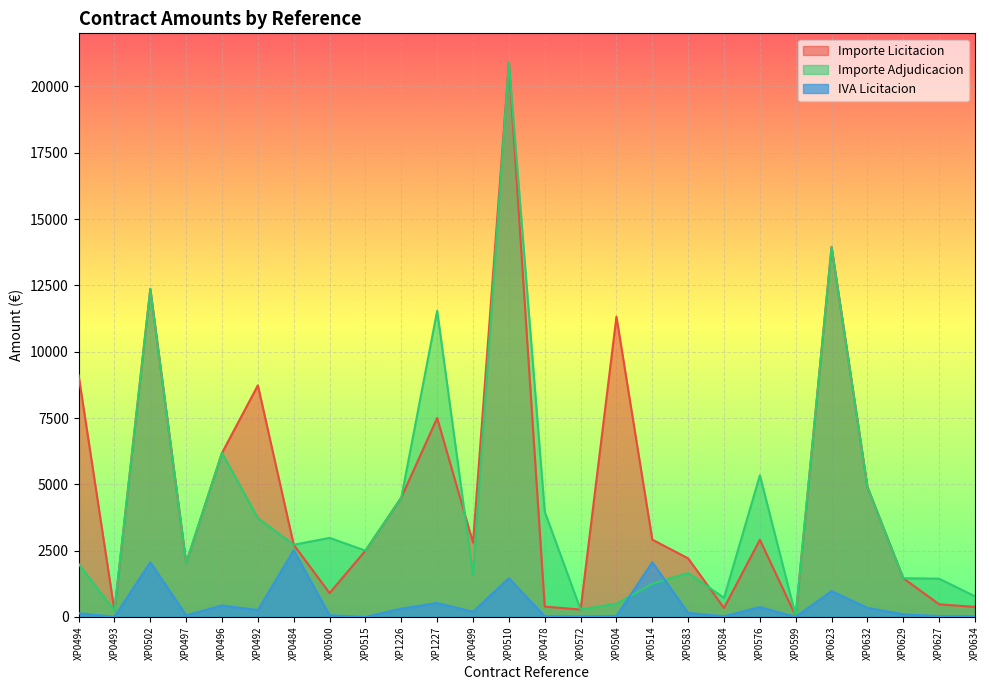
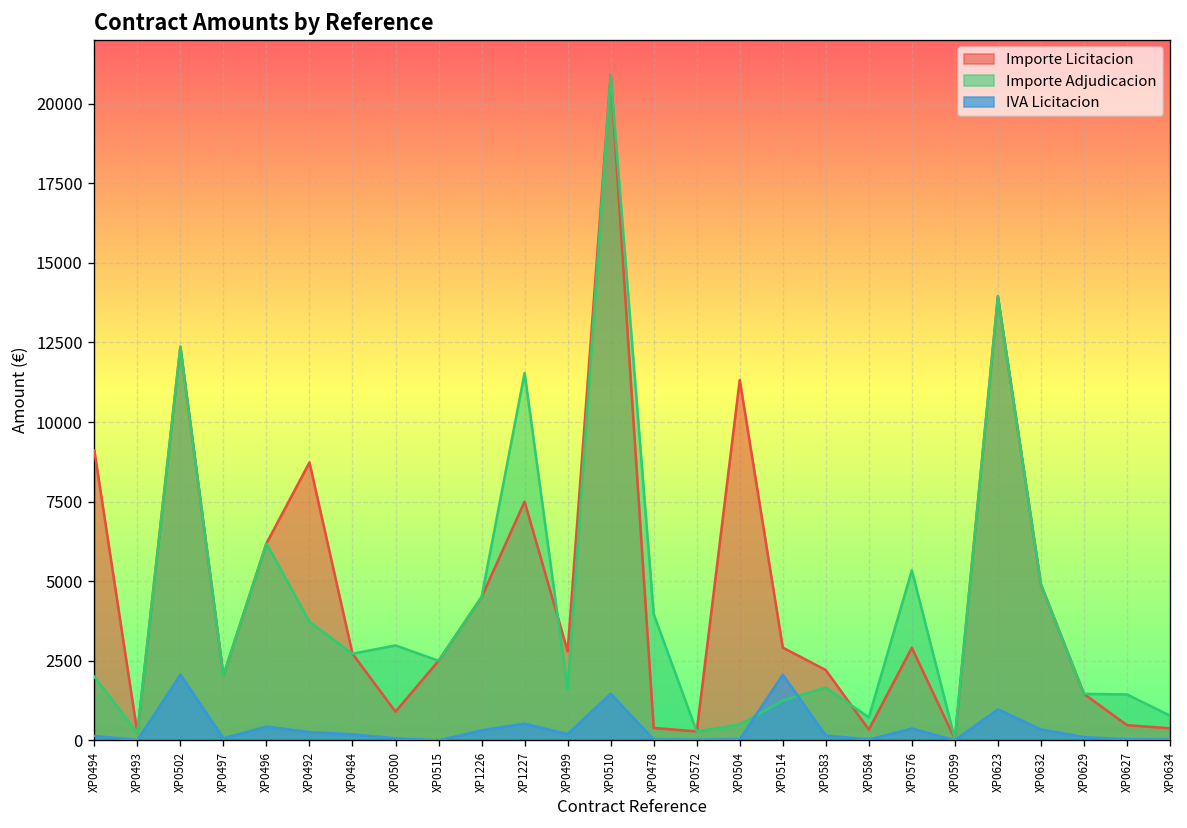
IVA Licitacion, XP0484: 2500 -> 200
